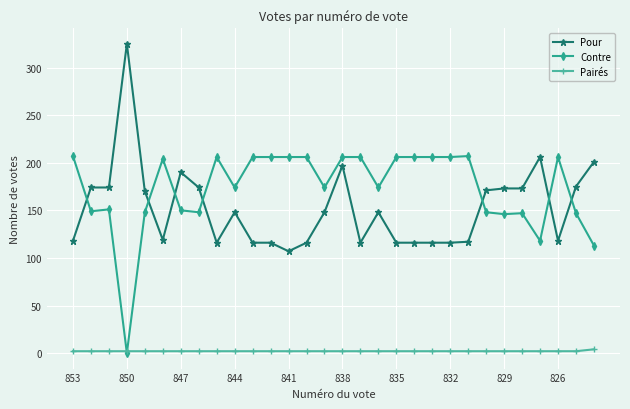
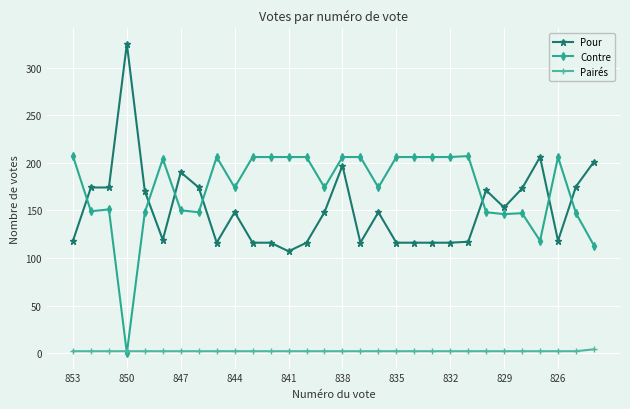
Pour, 829: 170 -> 150
